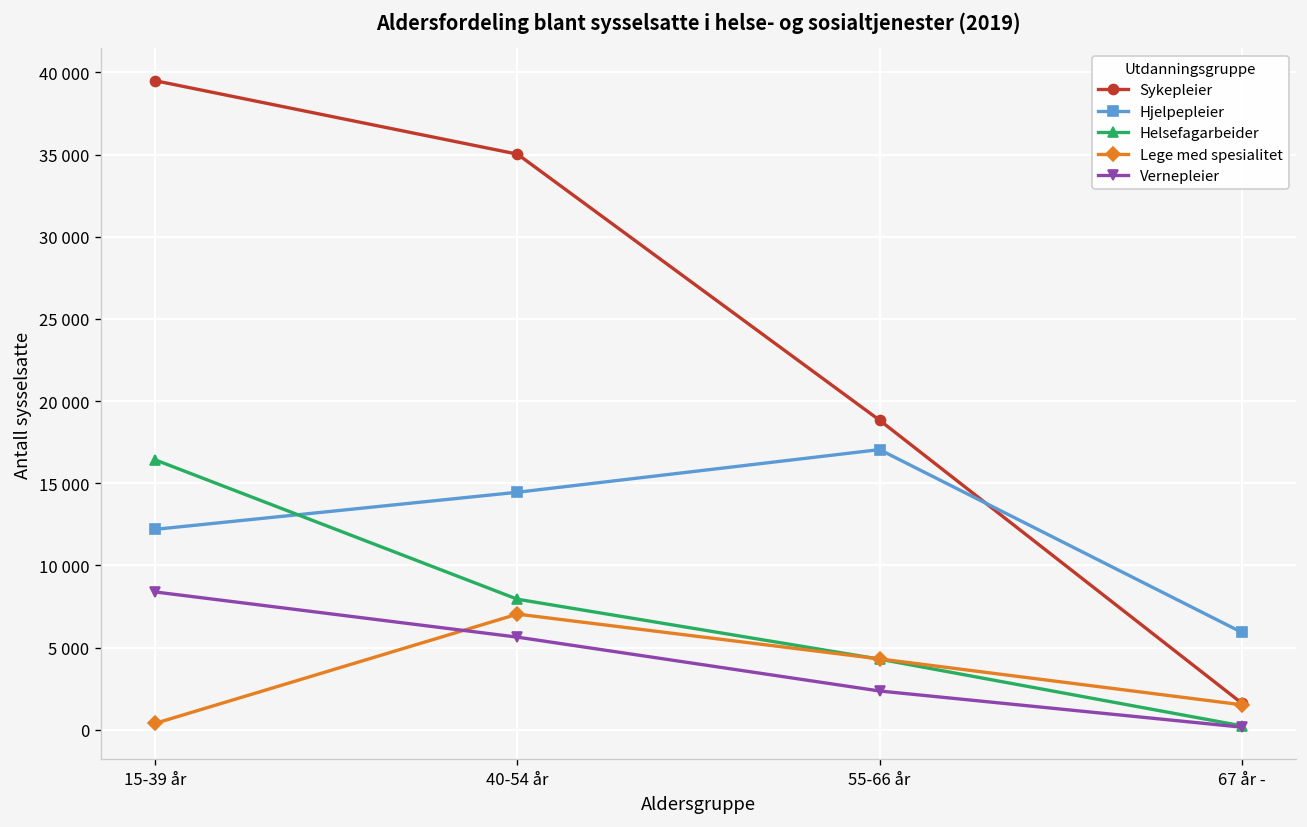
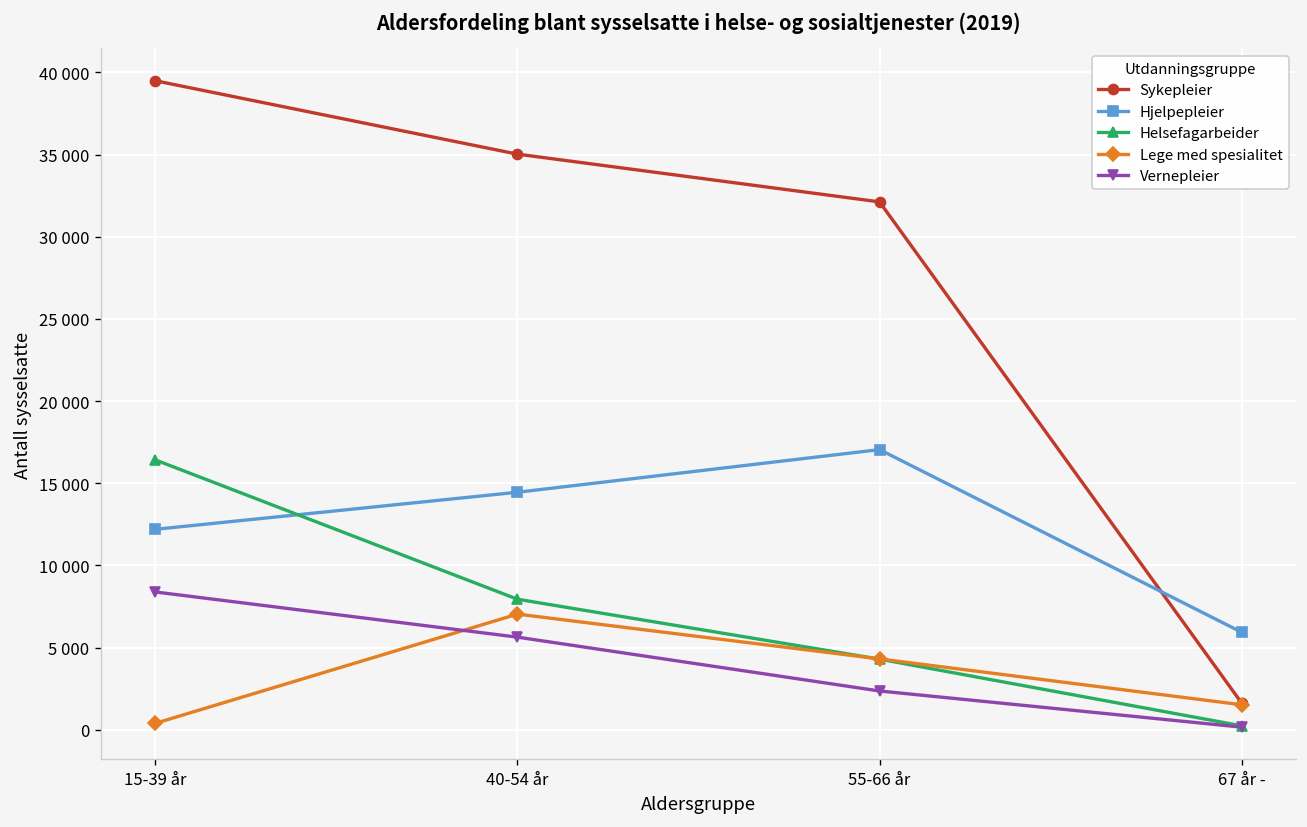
Sykepleier, 55-66 år: 18800 -> 32100
